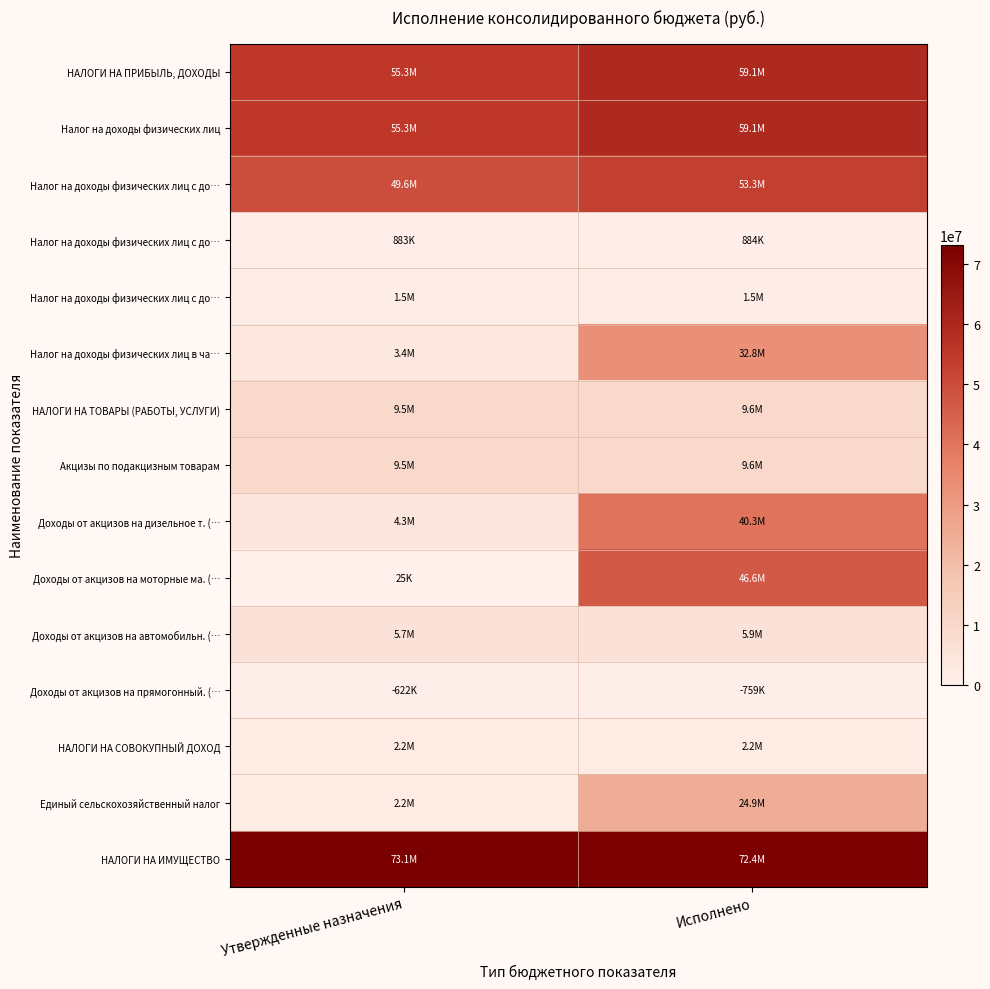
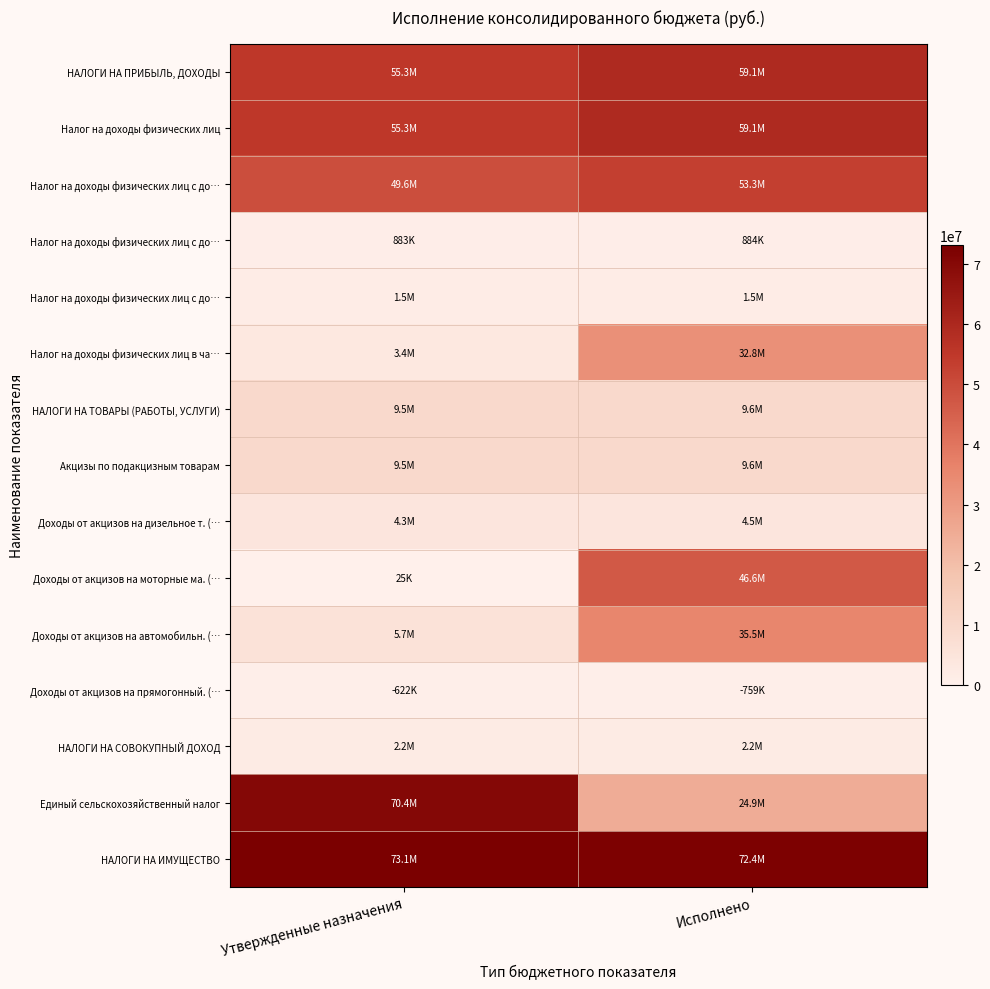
Доходы от акцизов на дизельное т. (…, Исполнено: 40.3M -> 4.5M
Доходы от акцизов на автомобильн. (…, Исполнено: 5.9M -> 35.5M
Единый сельскохозяйственный налог, Утвержденные назначения: 2.2M -> 70.4M
